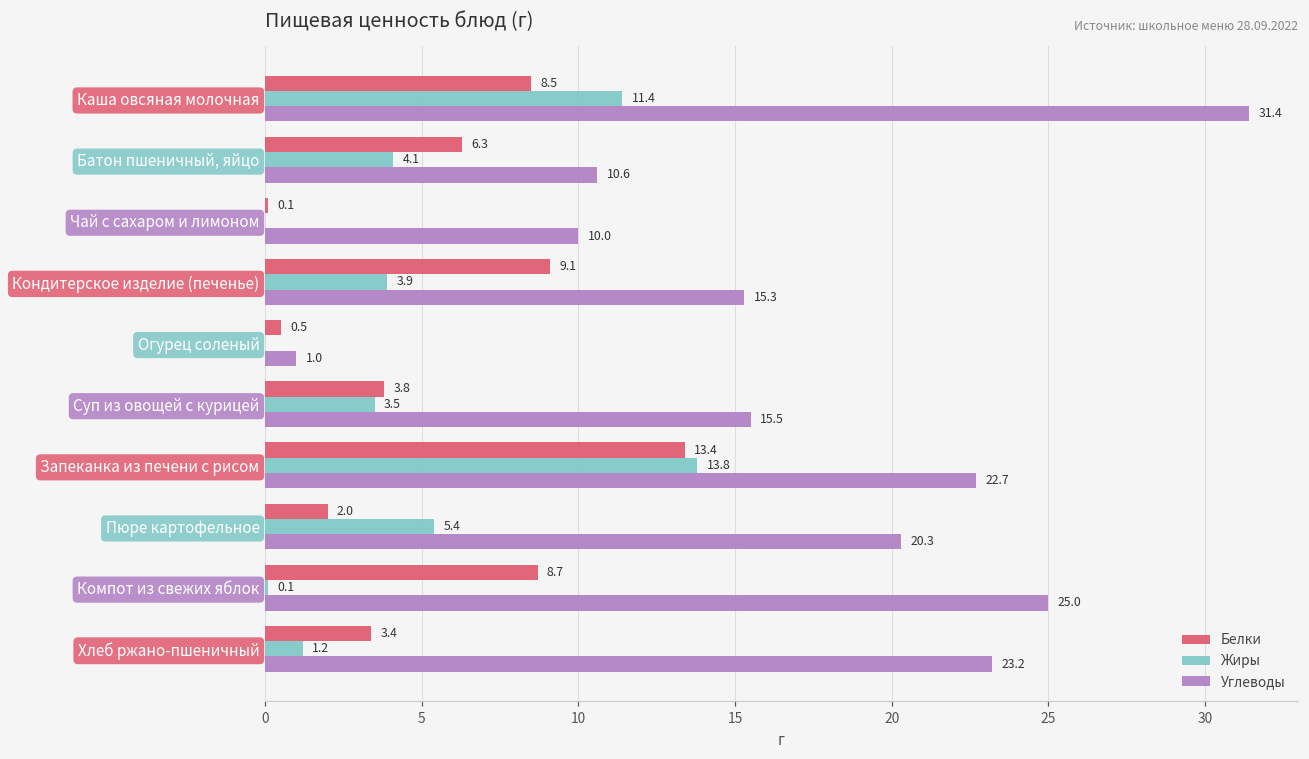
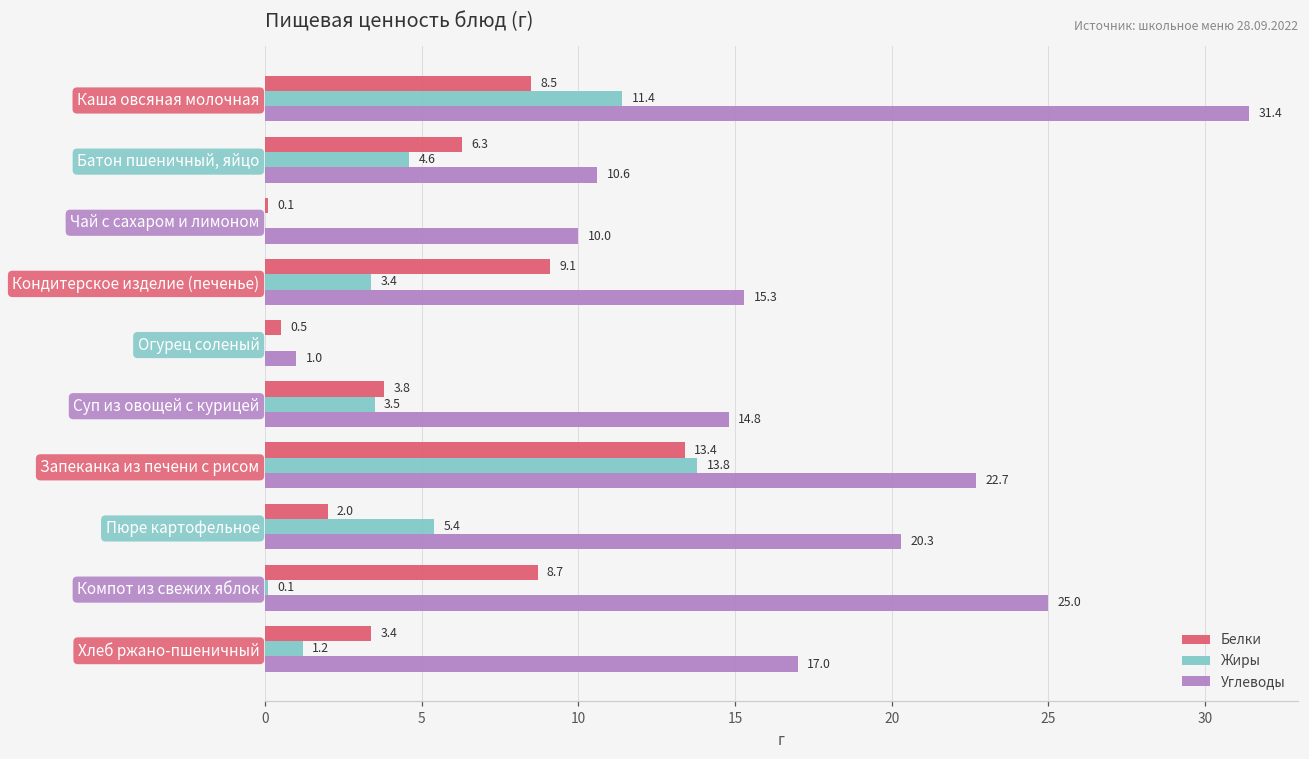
Жиры, Батон пшеничный, яйцо: 4.1 -> 4.6
Жиры, Кондитерское изделие (печенье): 3.9 -> 3.4
Углеводы, Суп из овощей с курицей: 15.5 -> 14.8
Углеводы, Хлеб ржано-пшеничный: 23.2 -> 17.0
